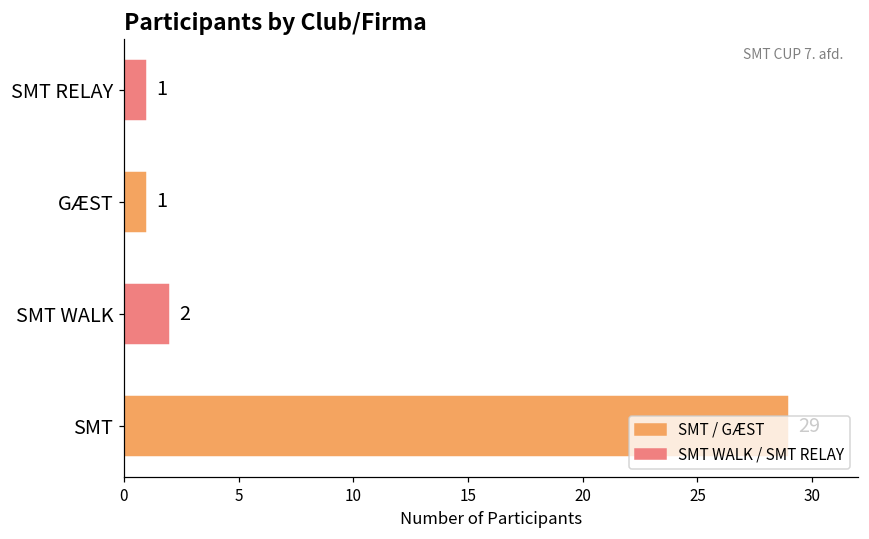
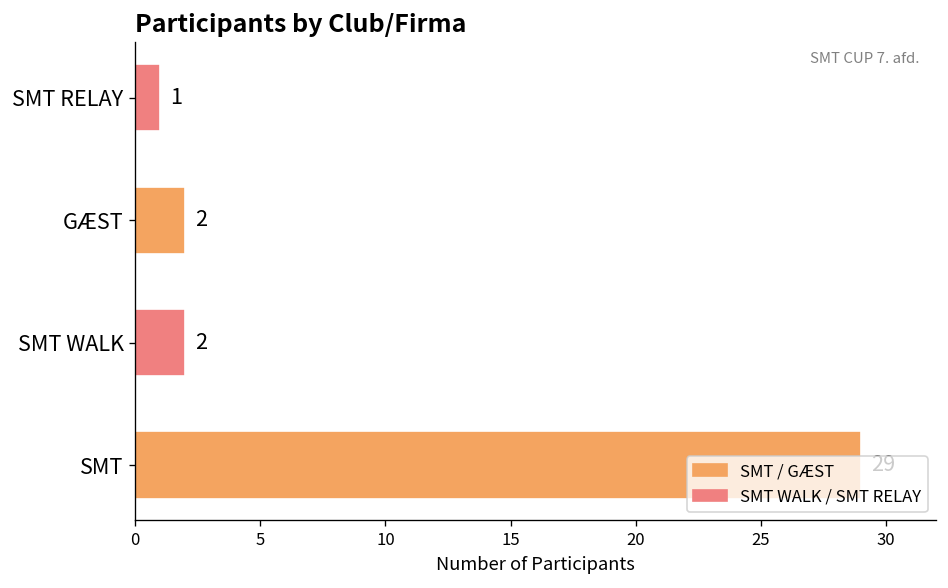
GÆST: 1 -> 2
